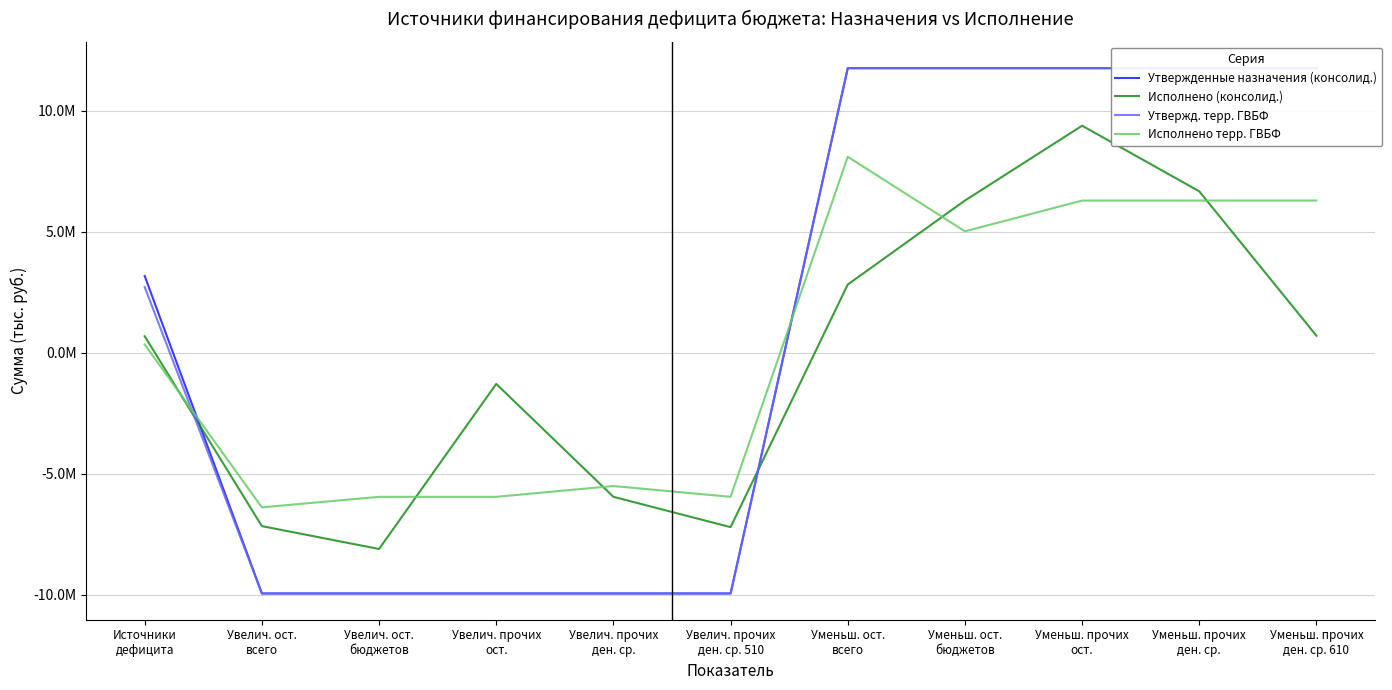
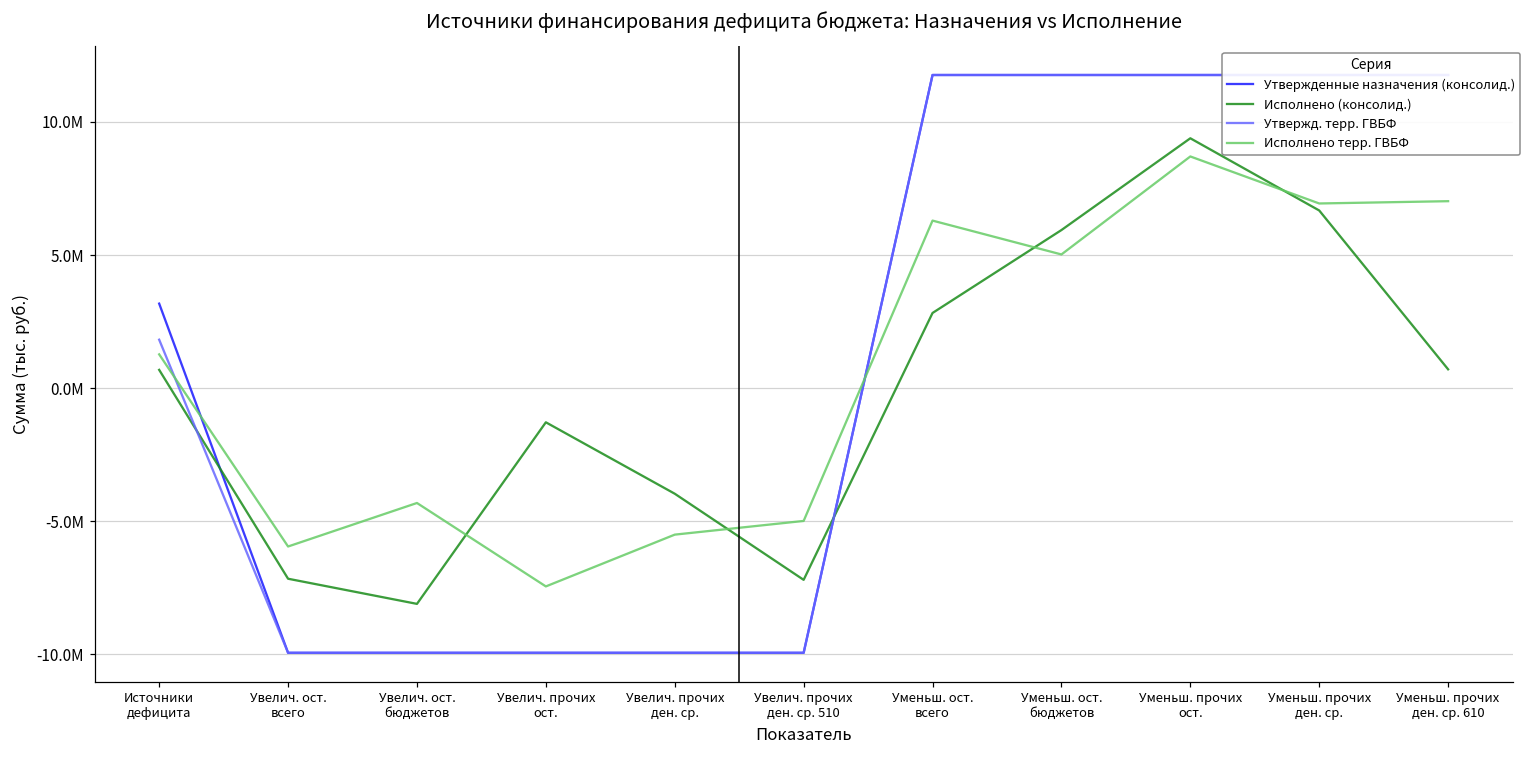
Утвержд. терр. ГВБФ, Источники дефицита: 2700000 -> 1800000
Исполнено терр. ГВБФ, Источники дефицита: 300000 -> 1300000
Исполнено терр. ГВБФ, Увелич. ост. всего: -6400000 -> -6000000
Исполнено терр. ГВБФ, Увелич. ост. бюджетов: -6000000 -> -4300000
Исполнено терр. ГВБФ, Увелич. прочих ост.: -6000000 -> -7500000
Исполнено (консолид.), Увелич. прочих ден. ср.: -6000000 -> -4000000
Исполнено терр. ГВБФ, Увелич. прочих ден. ср. 510: -6000000 -> -5000000
Исполнено терр. ГВБФ, Уменьш. ост. всего: 8100000 -> 6300000
Исполнено (консолид.), Уменьш. ост. бюджетов: 6300000 -> 5900000
Исполнено терр. ГВБФ, Уменьш. прочих ост.: 6300000 -> 8700000
Исполнено терр. ГВБФ, Уменьш. прочих ден. ср.: 6300000 -> 6900000
Исполнено терр. ГВБФ, Уменьш. прочих ден. ср. 610: 6300000 -> 7000000
